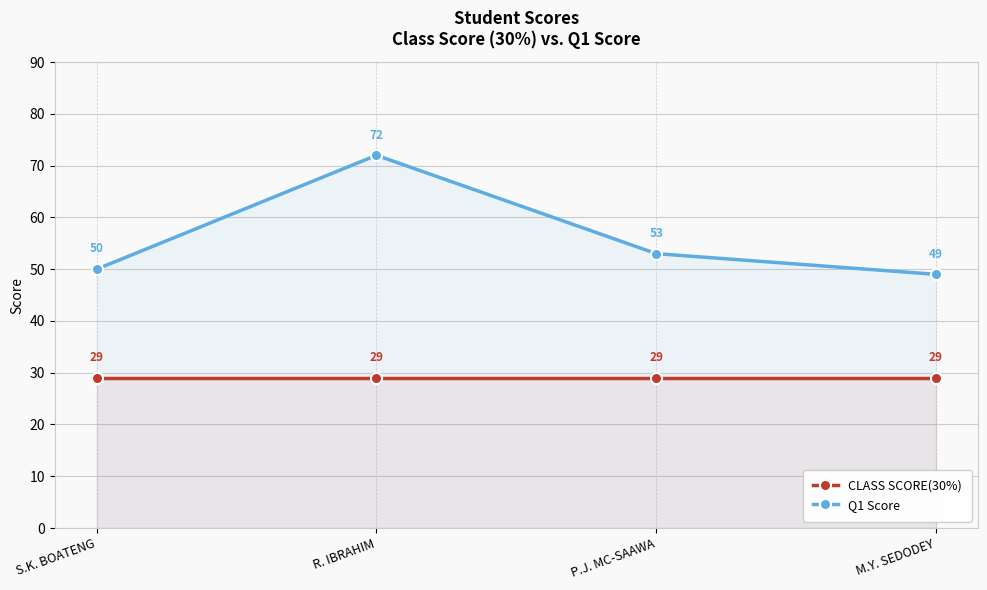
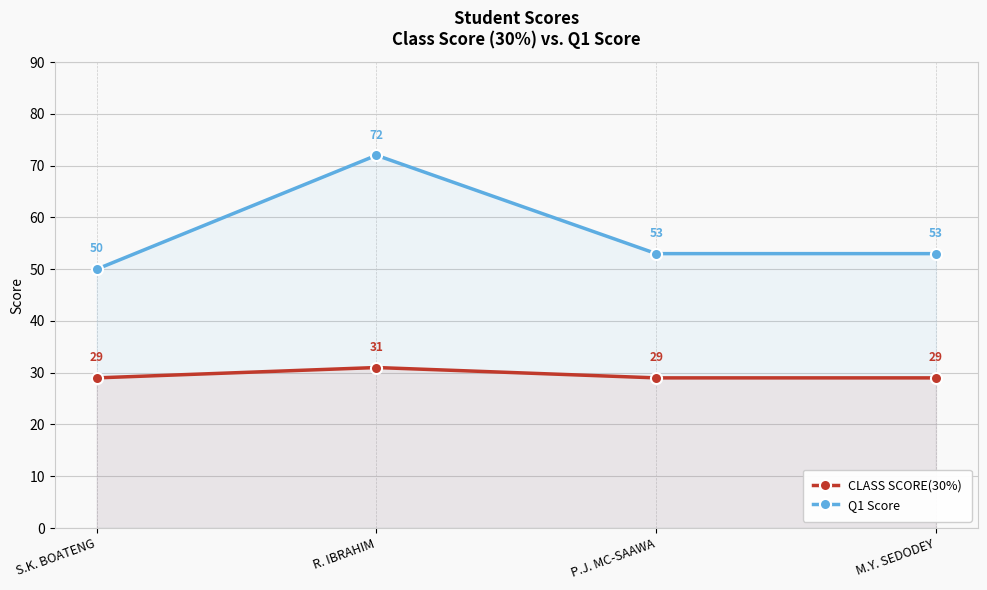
CLASS SCORE(30%), R. IBRAHIM: 29 -> 31
Q1 Score, M.Y. SEDODEY: 49 -> 53
